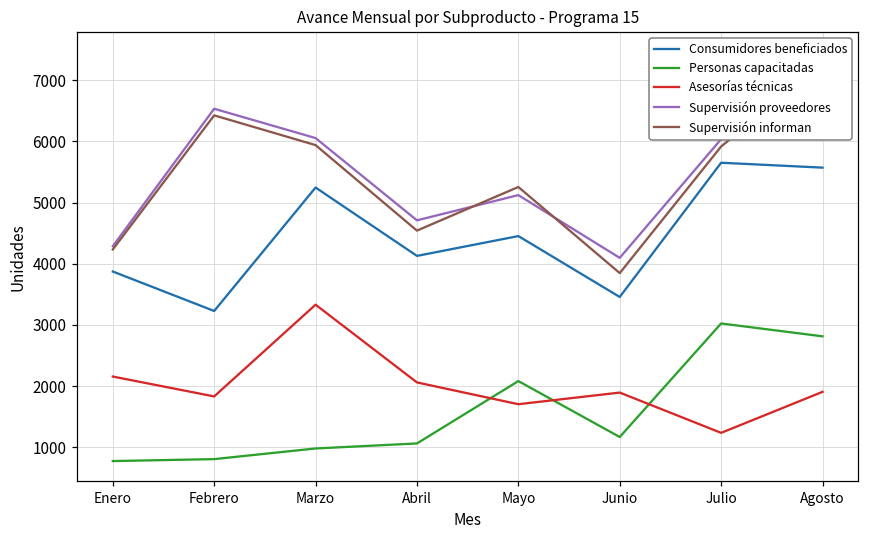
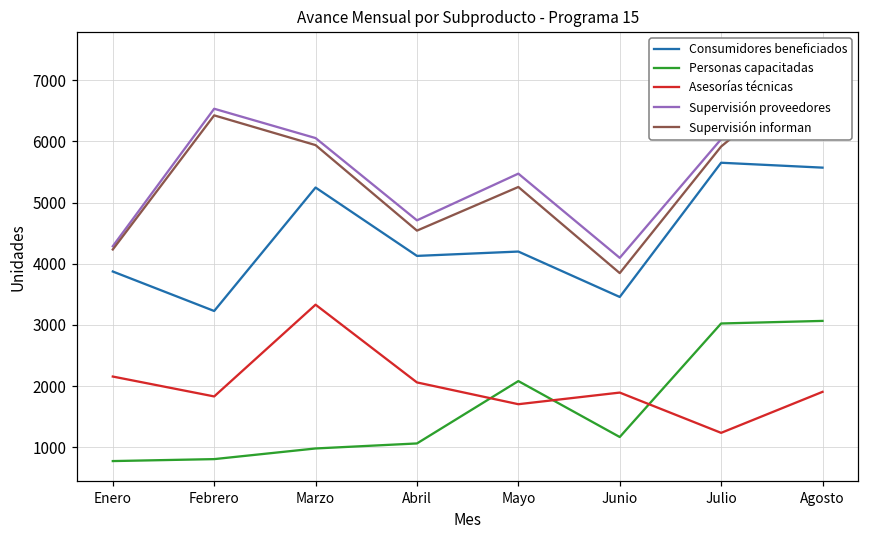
Consumidores beneficiados, Mayo: 4500 -> 4200
Supervisión proveedores, Mayo: 5100 -> 5500
Personas capacitadas, Agosto: 2800 -> 3100
